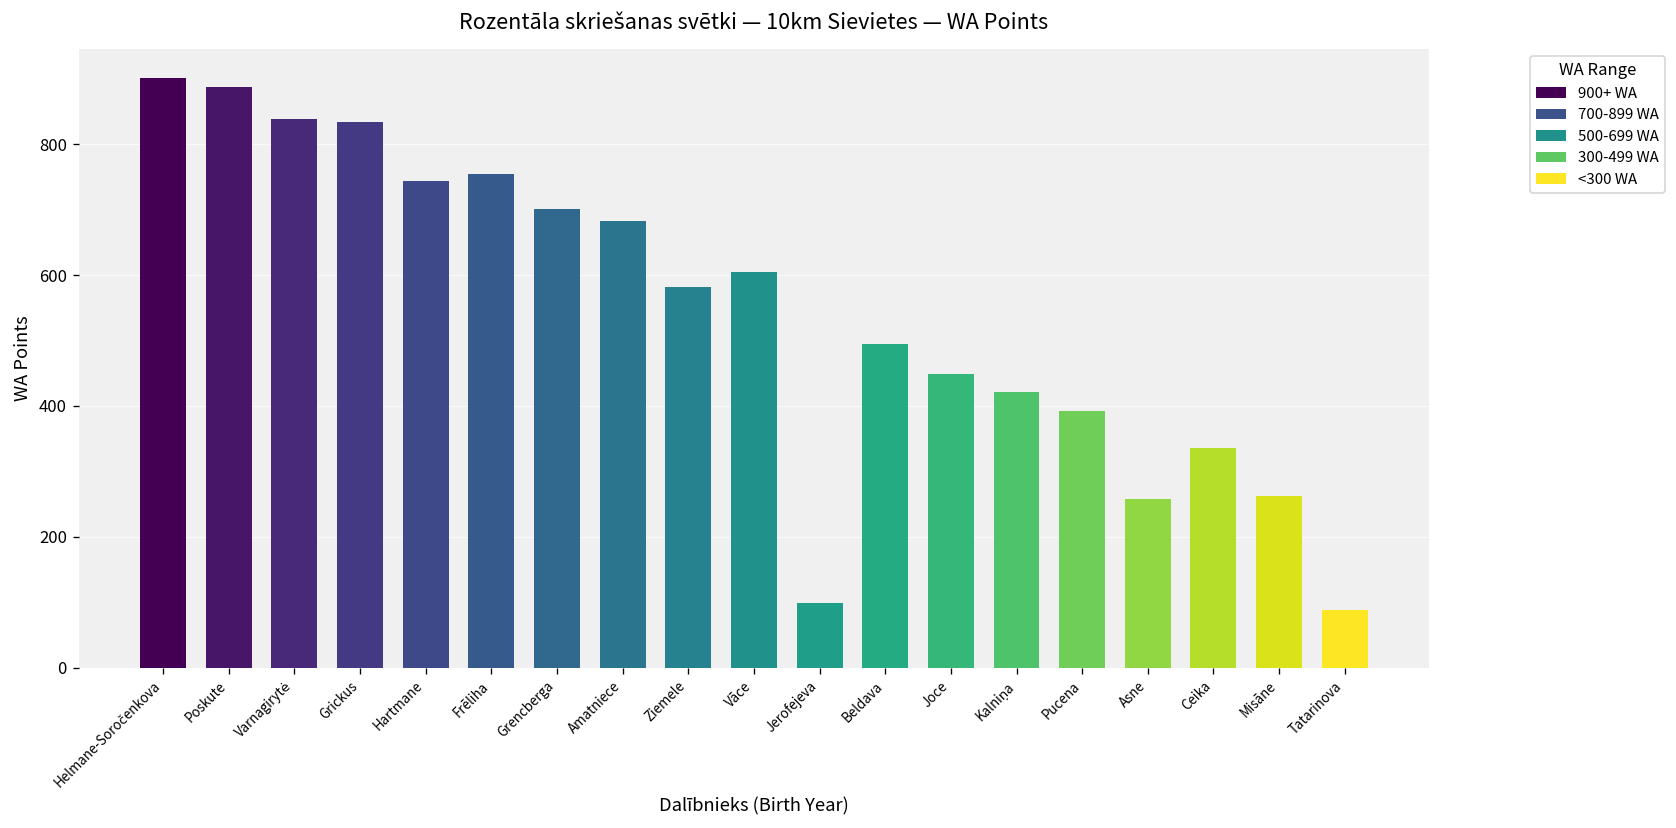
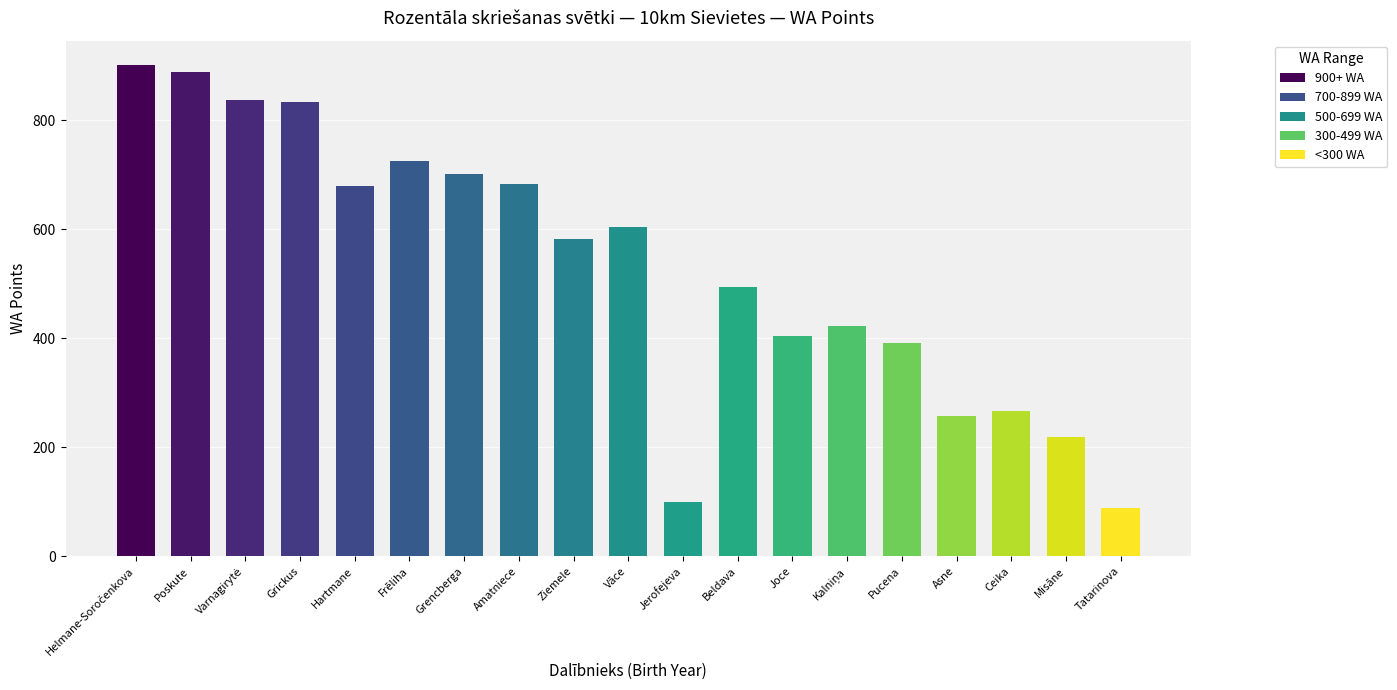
Hartmane: 740 -> 680
Frēliha: 750 -> 730
Joce: 450 -> 400
Ceika: 340 -> 270
Misāne: 260 -> 220
